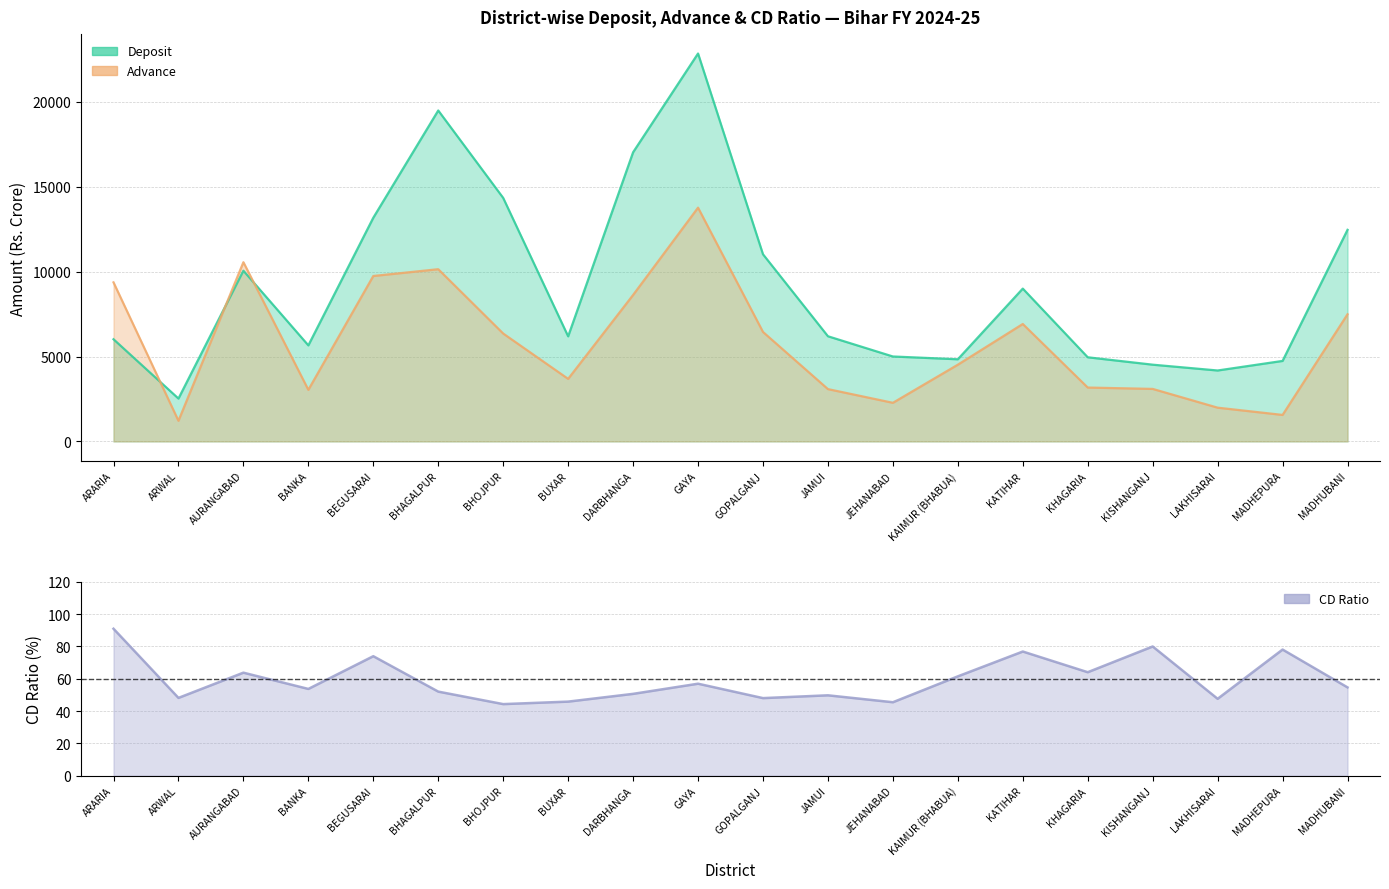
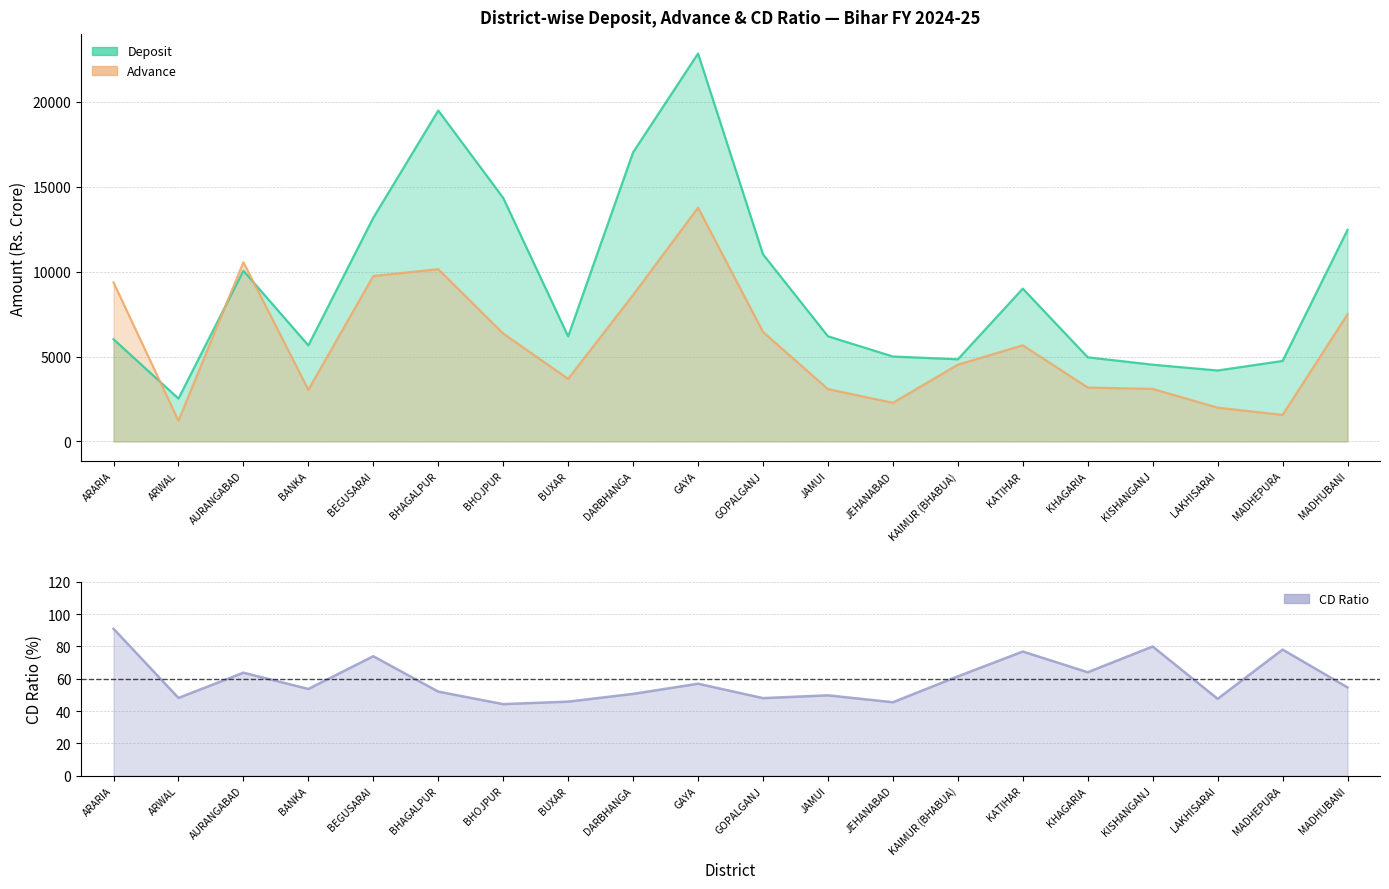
District-wise Deposit, Advance & CD Ratio — Bihar FY 2024-25, Advance, KATIHAR: 6900 -> 5700
